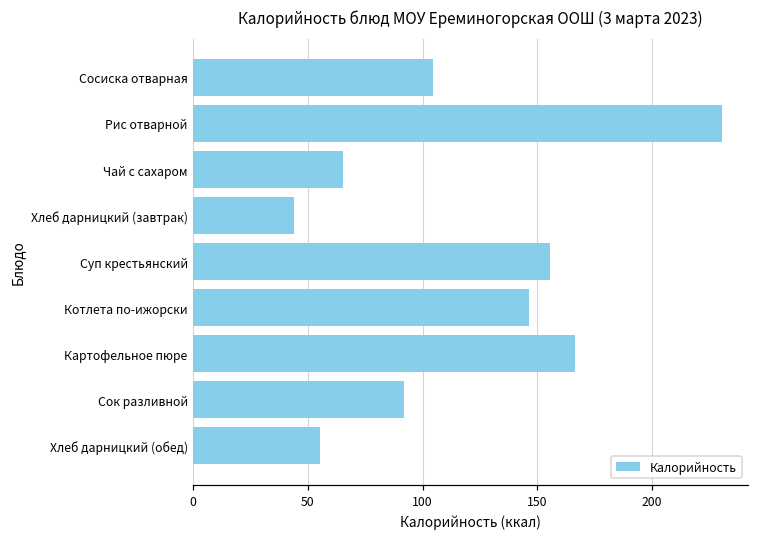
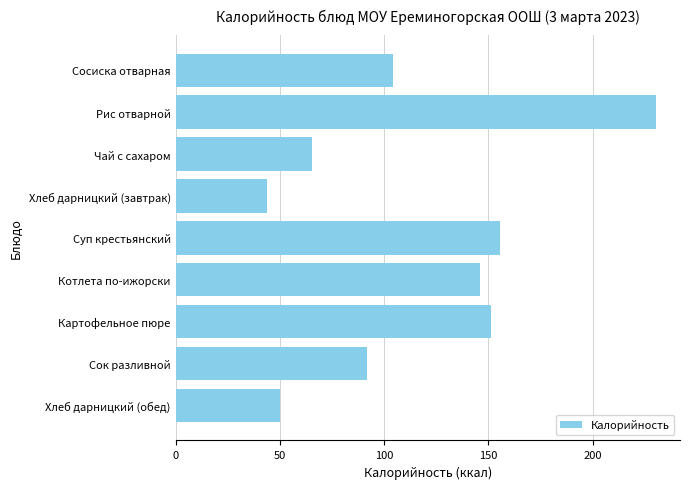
Картофельное пюре: 167 -> 151
Хлеб дарницкий (обед): 55 -> 50
